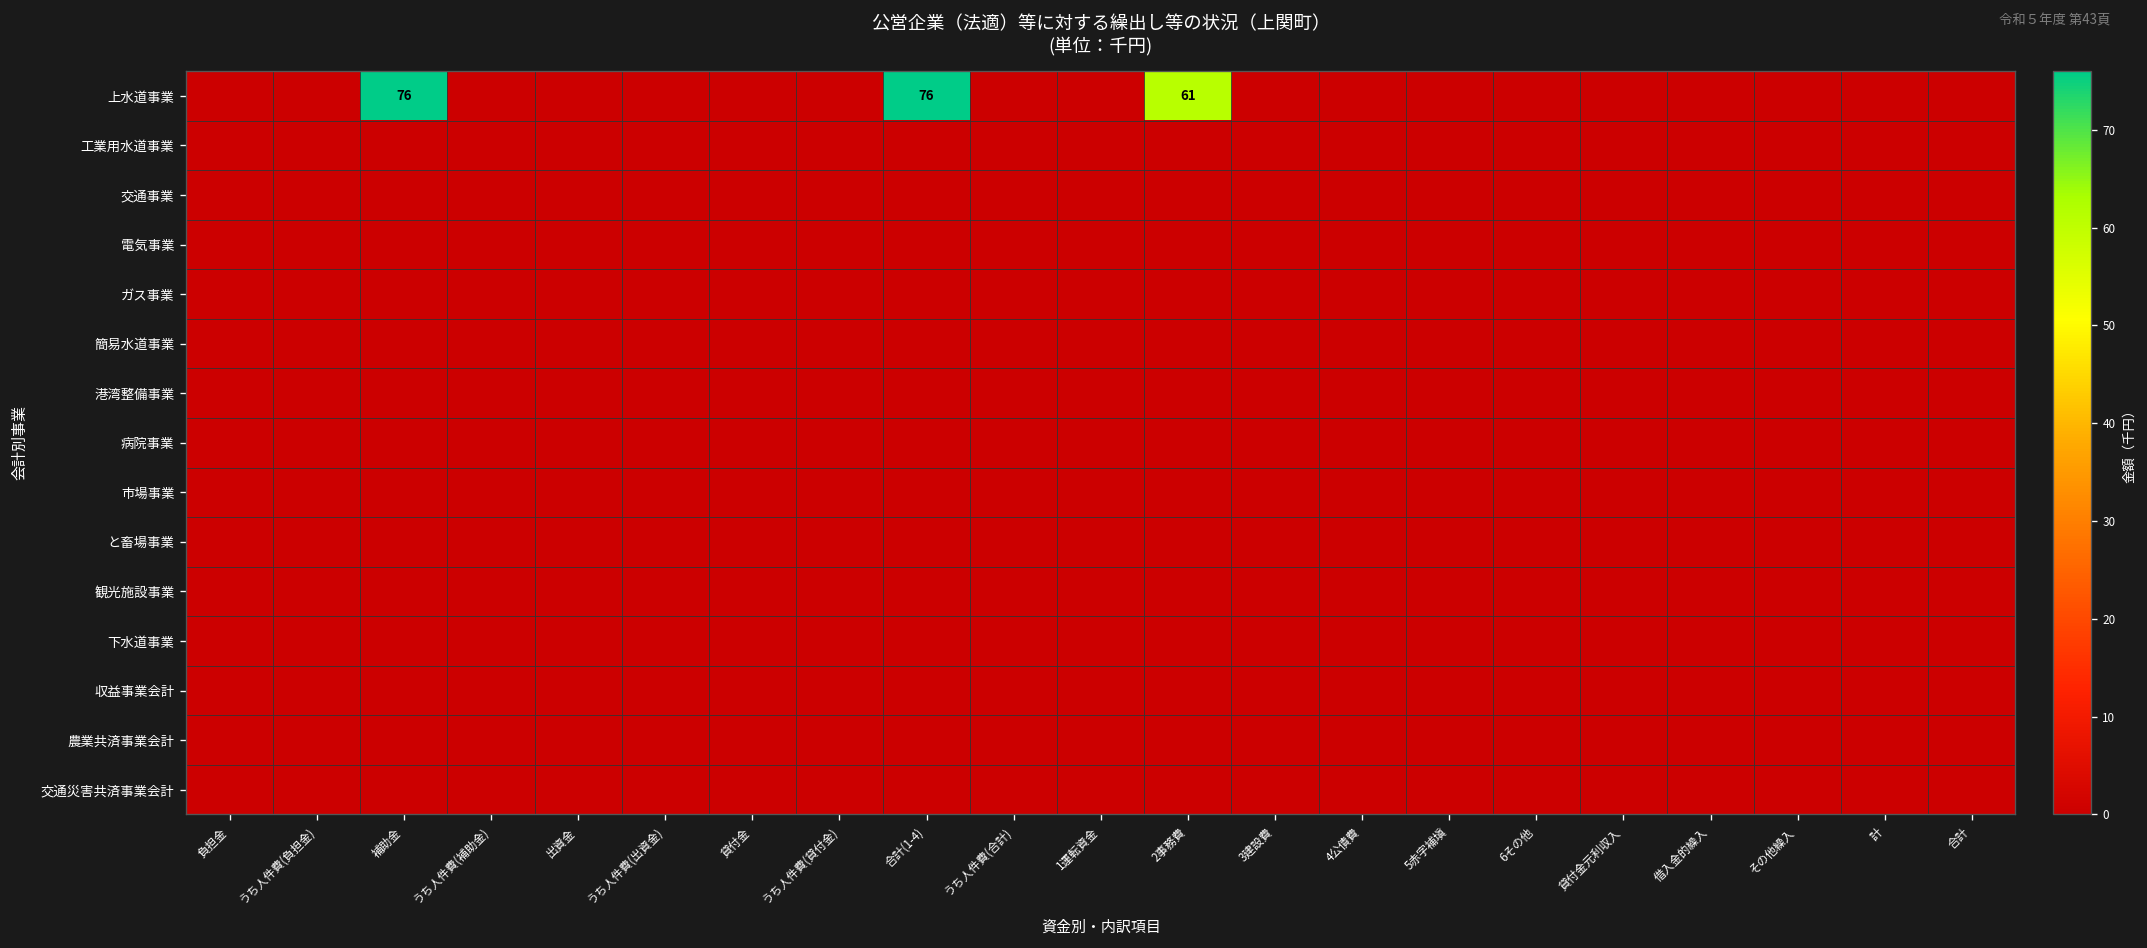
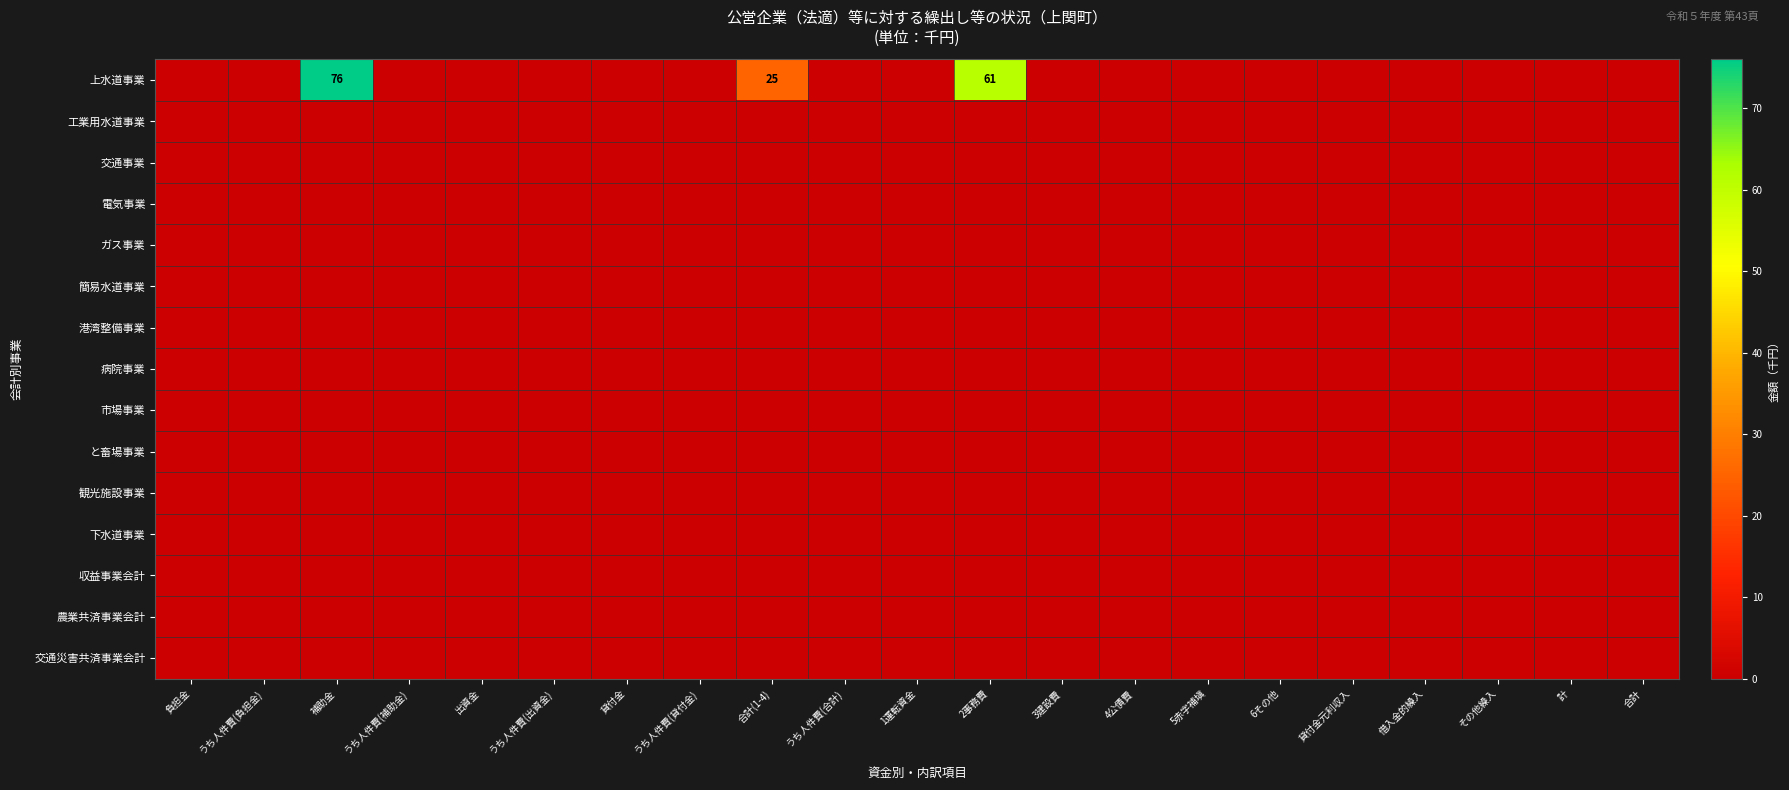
上水道事業, 合計(1-4): 76 -> 25
